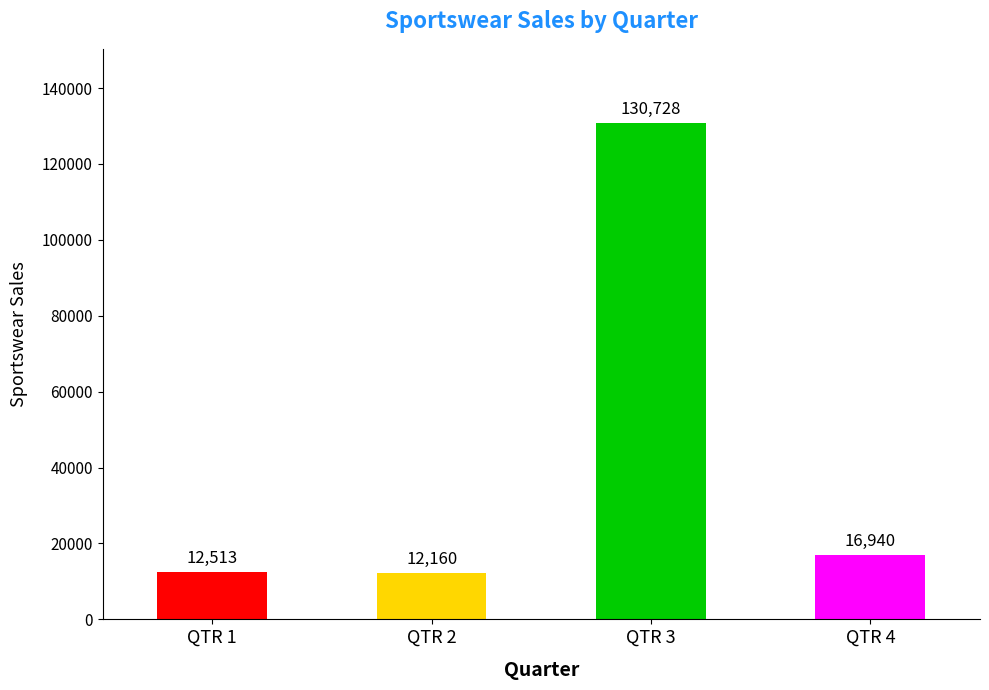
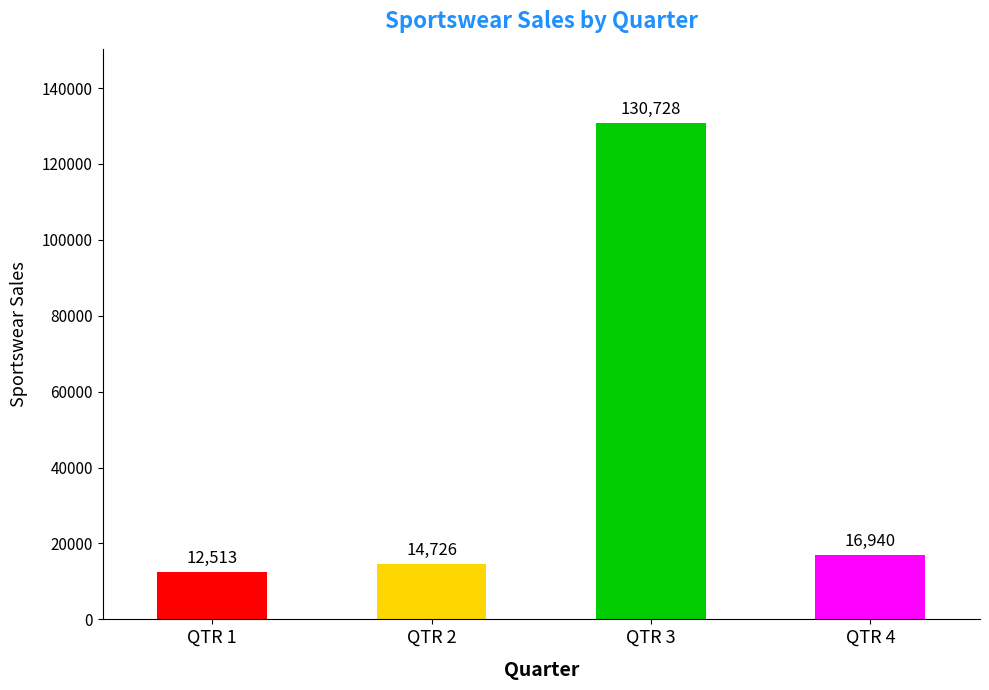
QTR 2: 12,160 -> 14,726
